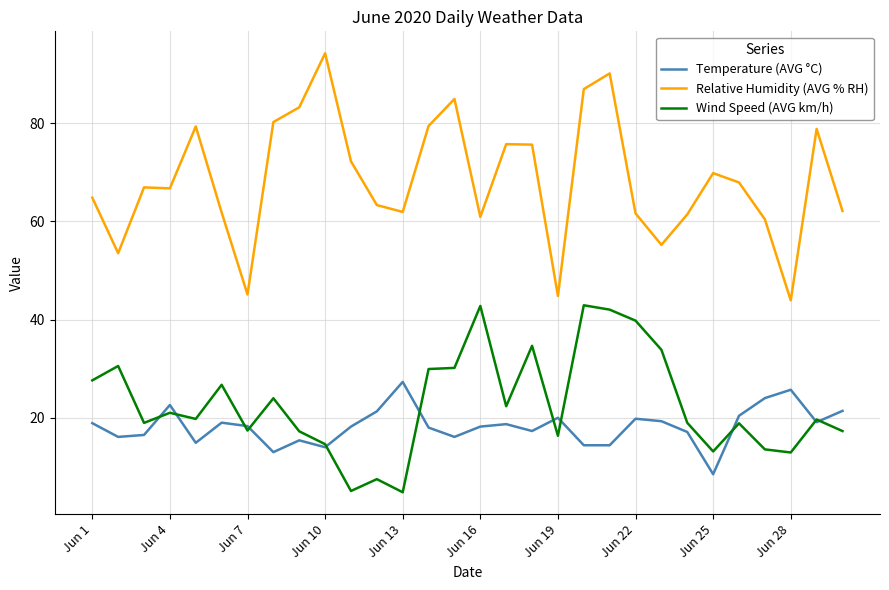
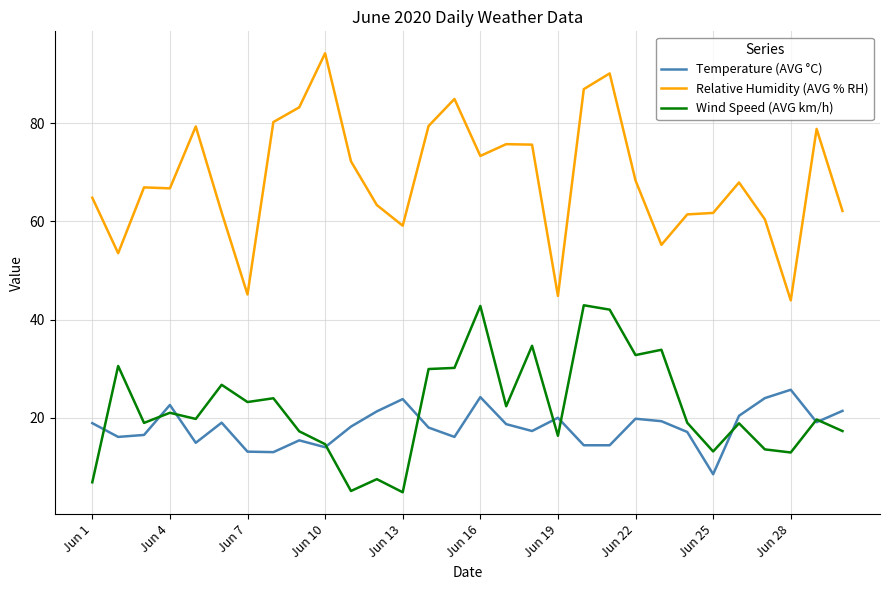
Wind Speed (AVG km/h), Jun 1: 28 -> 7
Temperature (AVG °C), Jun 7: 18 -> 13
Wind Speed (AVG km/h), Jun 7: 17 -> 23
Temperature (AVG °C), Jun 13: 27 -> 24
Relative Humidity (AVG % RH), Jun 13: 62 -> 59
Temperature (AVG °C), Jun 16: 18 -> 24
Relative Humidity (AVG % RH), Jun 16: 61 -> 73
Relative Humidity (AVG % RH), Jun 22: 62 -> 68
Wind Speed (AVG km/h), Jun 22: 40 -> 33
Relative Humidity (AVG % RH), Jun 25: 70 -> 62
